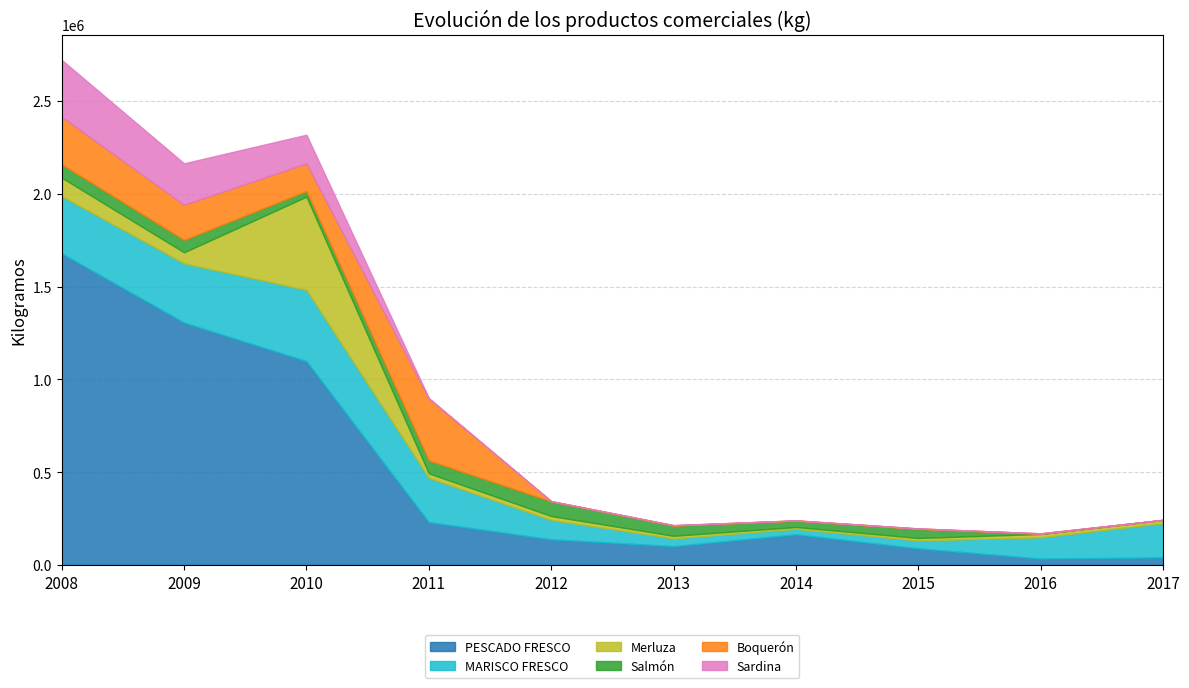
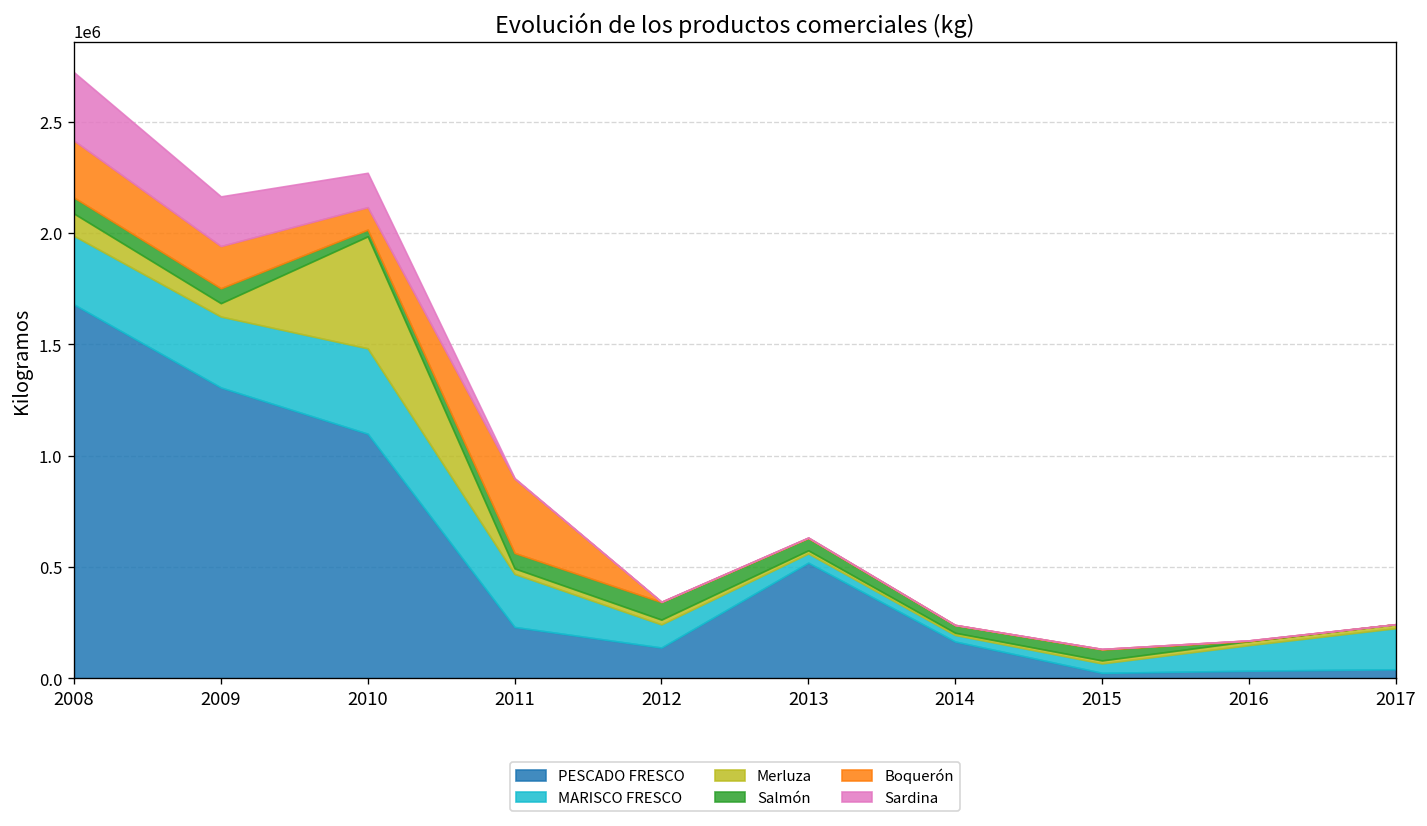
Boquerón, 2010: 150000 -> 100000
PESCADO FRESCO, 2013: 100000 -> 520000
PESCADO FRESCO, 2015: 90000 -> 20000
